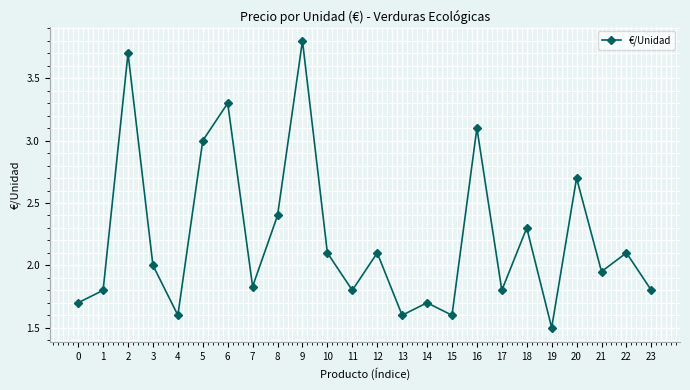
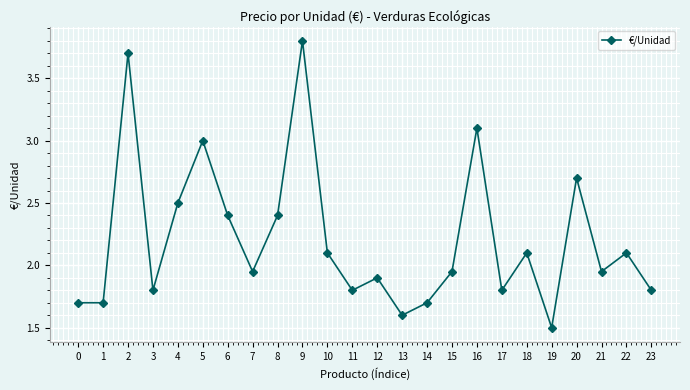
1: 1.8 -> 1.7
3: 2.0 -> 1.8
4: 1.6 -> 2.5
6: 3.3 -> 2.4
7: 1.83 -> 1.95
12: 2.1 -> 1.9
15: 1.60 -> 1.95
18: 2.3 -> 2.1
